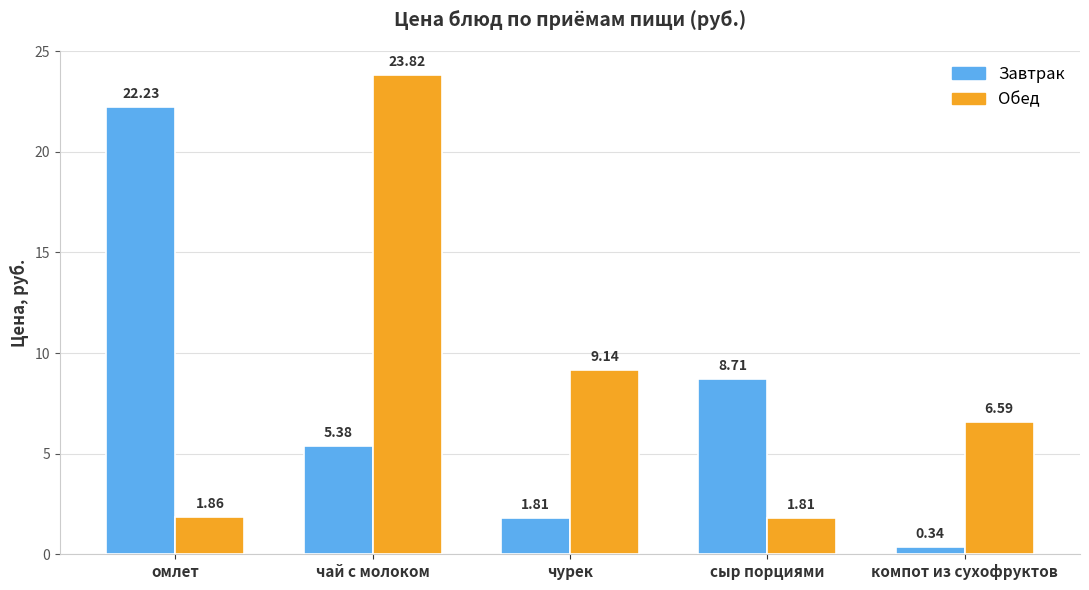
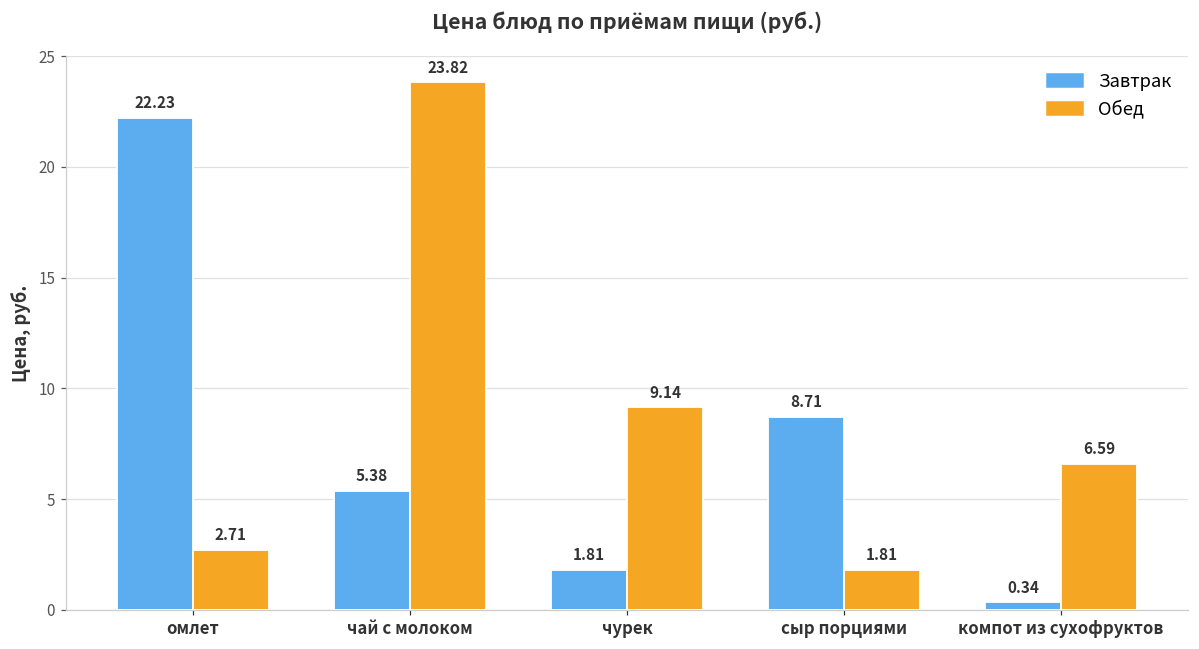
Обед, омлет: 1.86 -> 2.71
